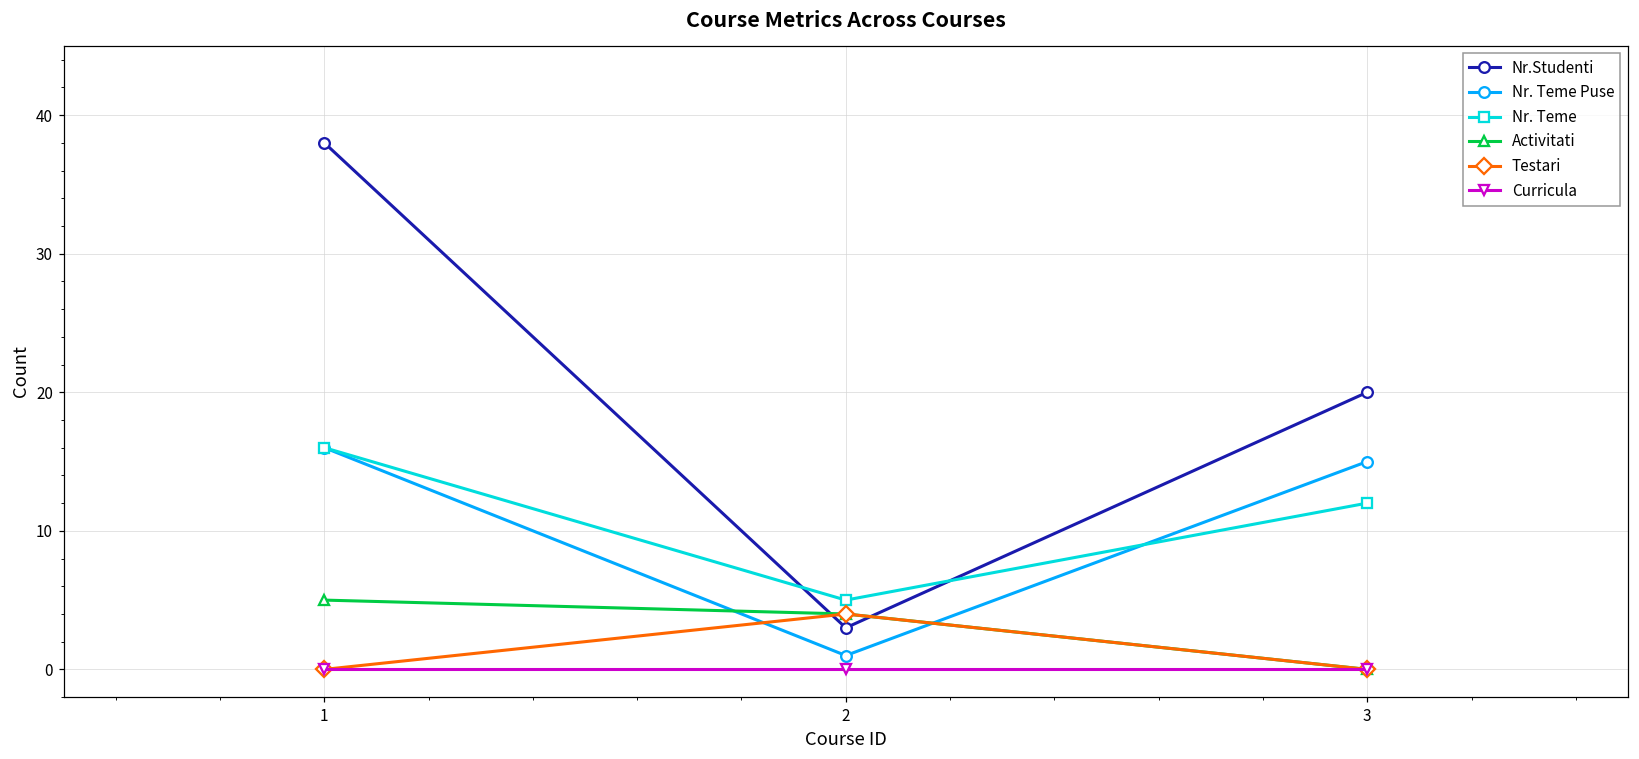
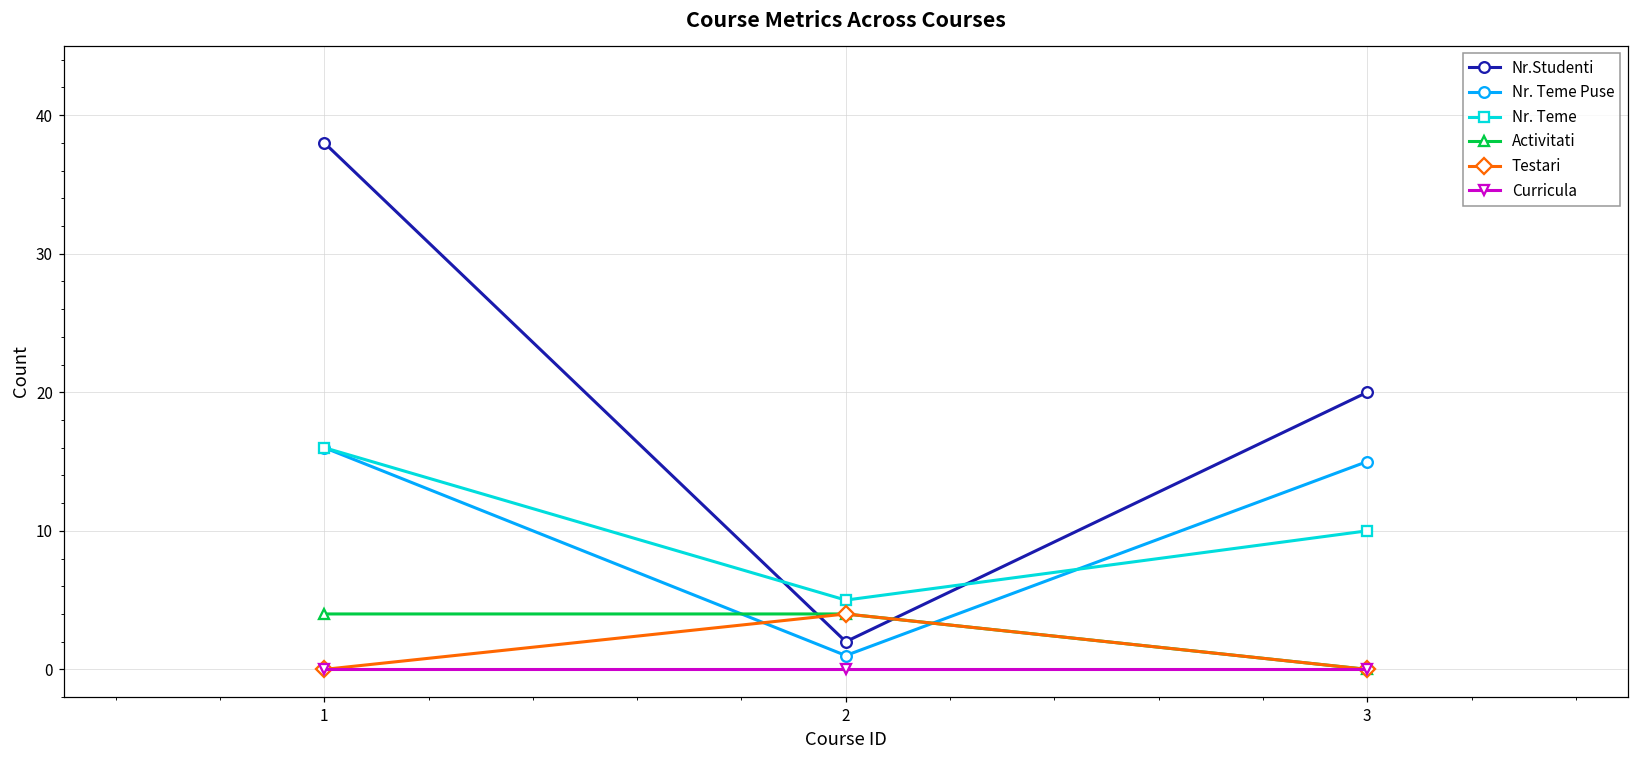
Activitati, 1: 5 -> 4
Nr.Studenti, 2: 3 -> 2
Nr. Teme, 3: 12 -> 10
